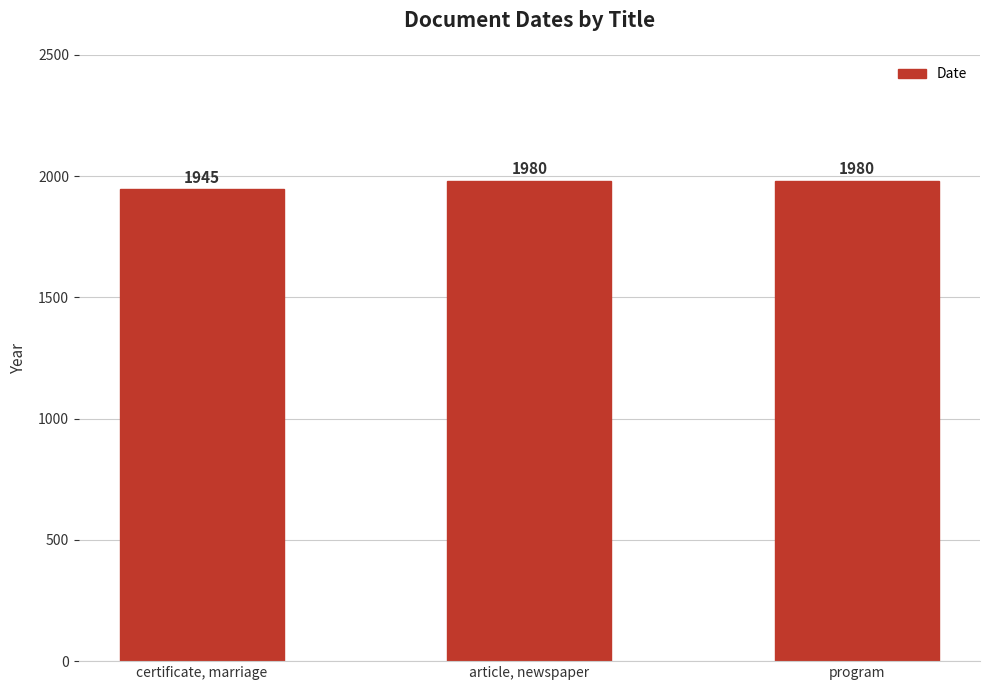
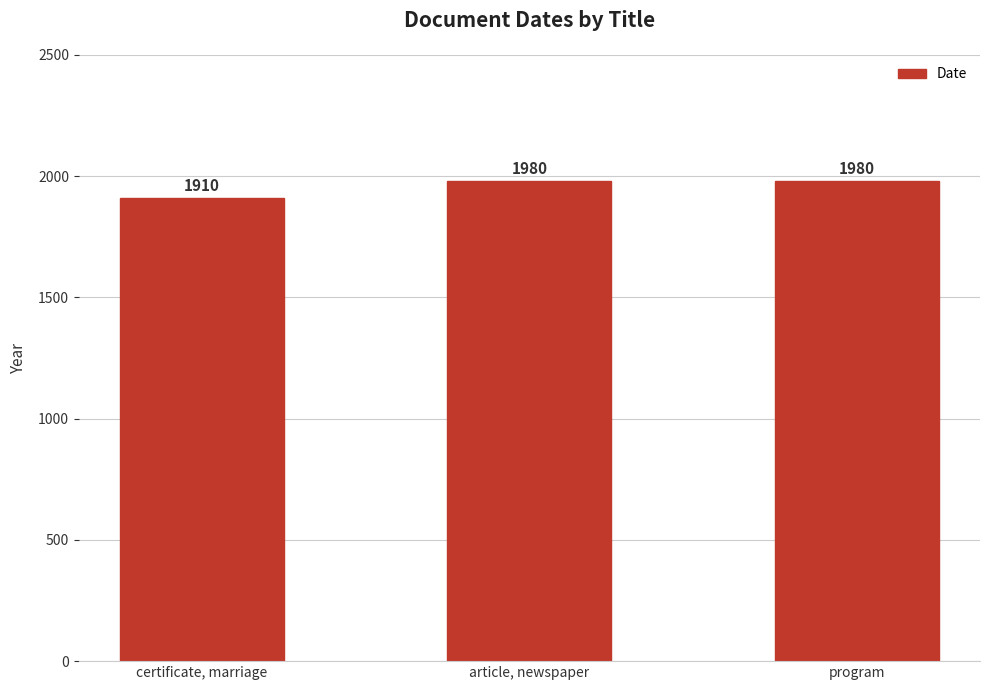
certificate, marriage: 1945 -> 1910
